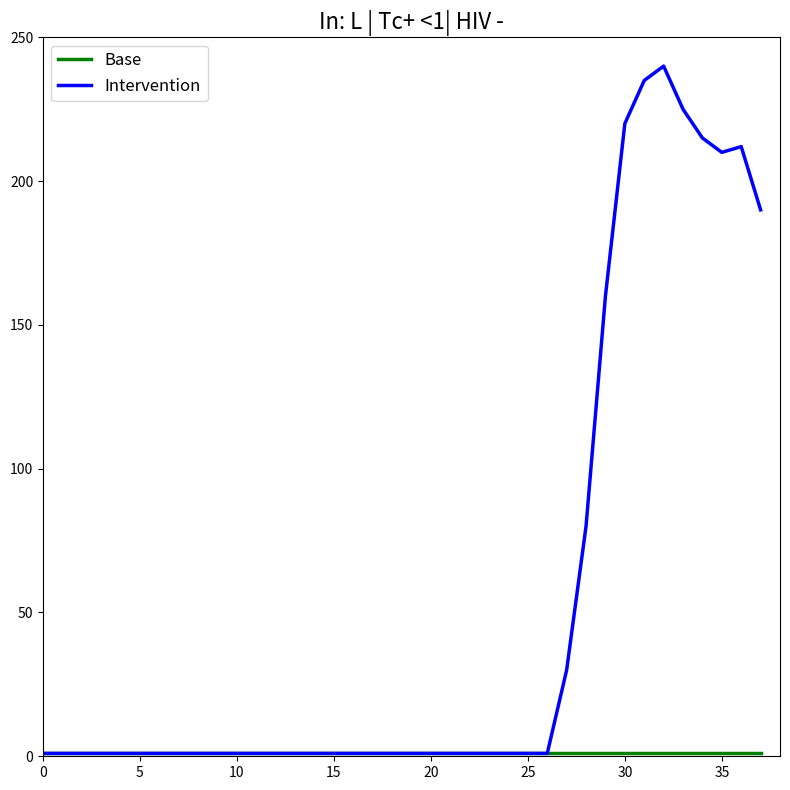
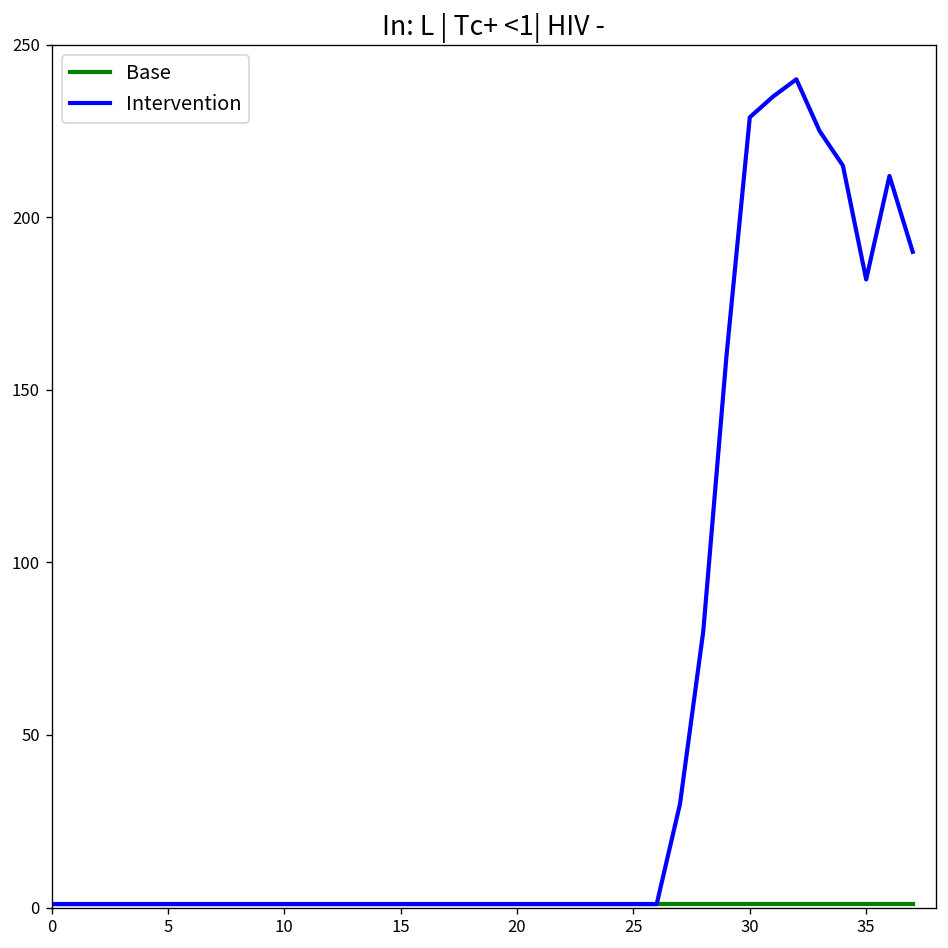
Intervention, 30: 220 -> 229
Intervention, 35: 210 -> 182
